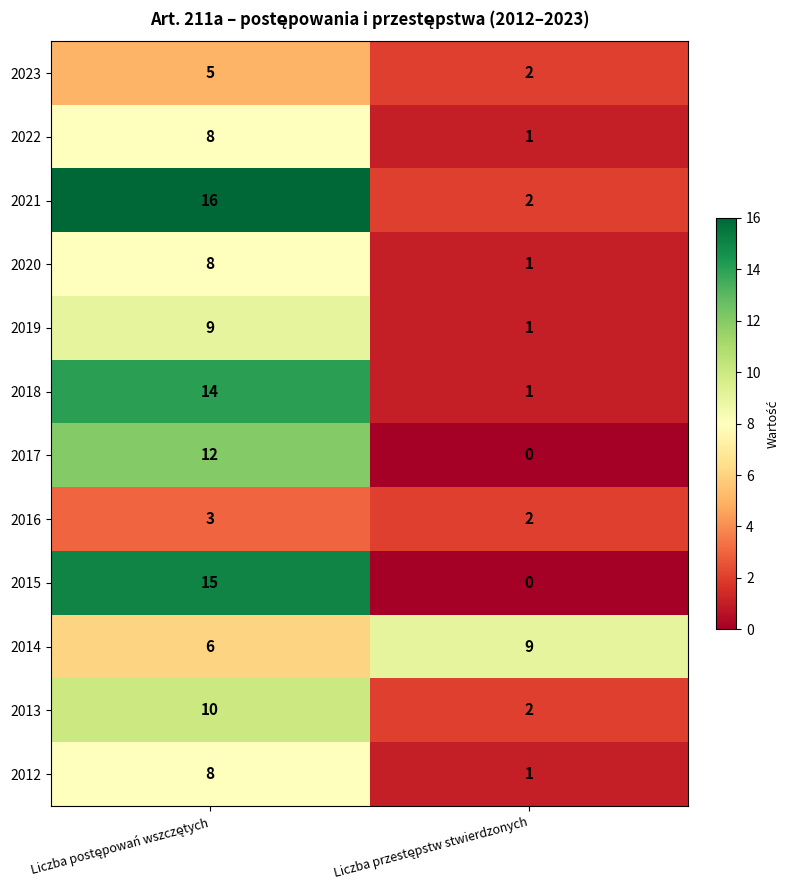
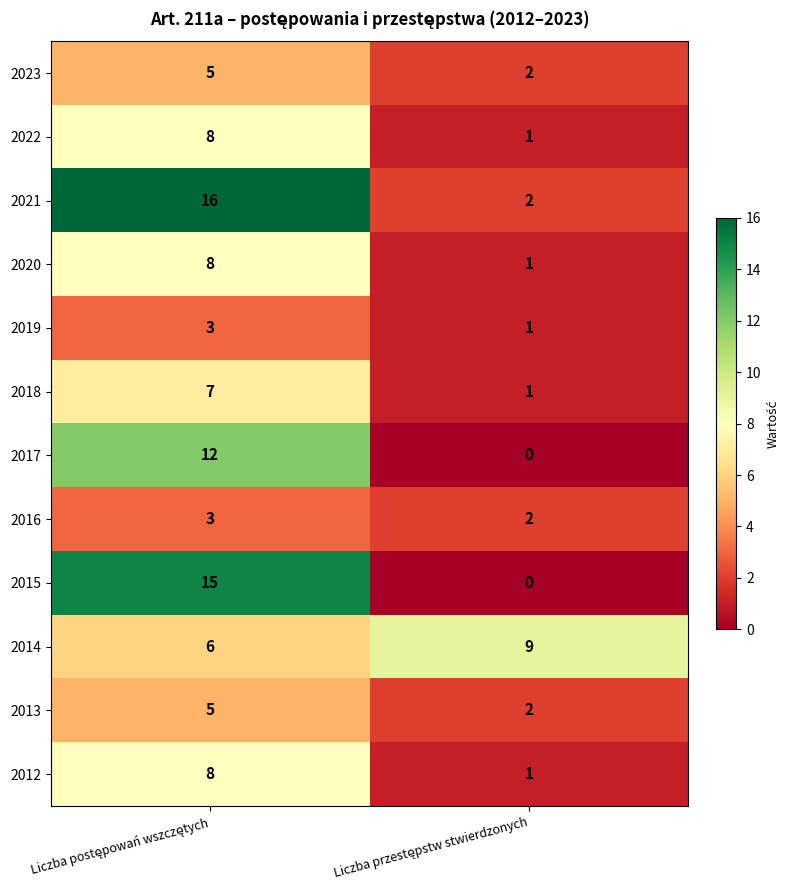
2019, Liczba postępowań wszczętych: 9 -> 3
2018, Liczba postępowań wszczętych: 14 -> 7
2013, Liczba postępowań wszczętych: 10 -> 5
